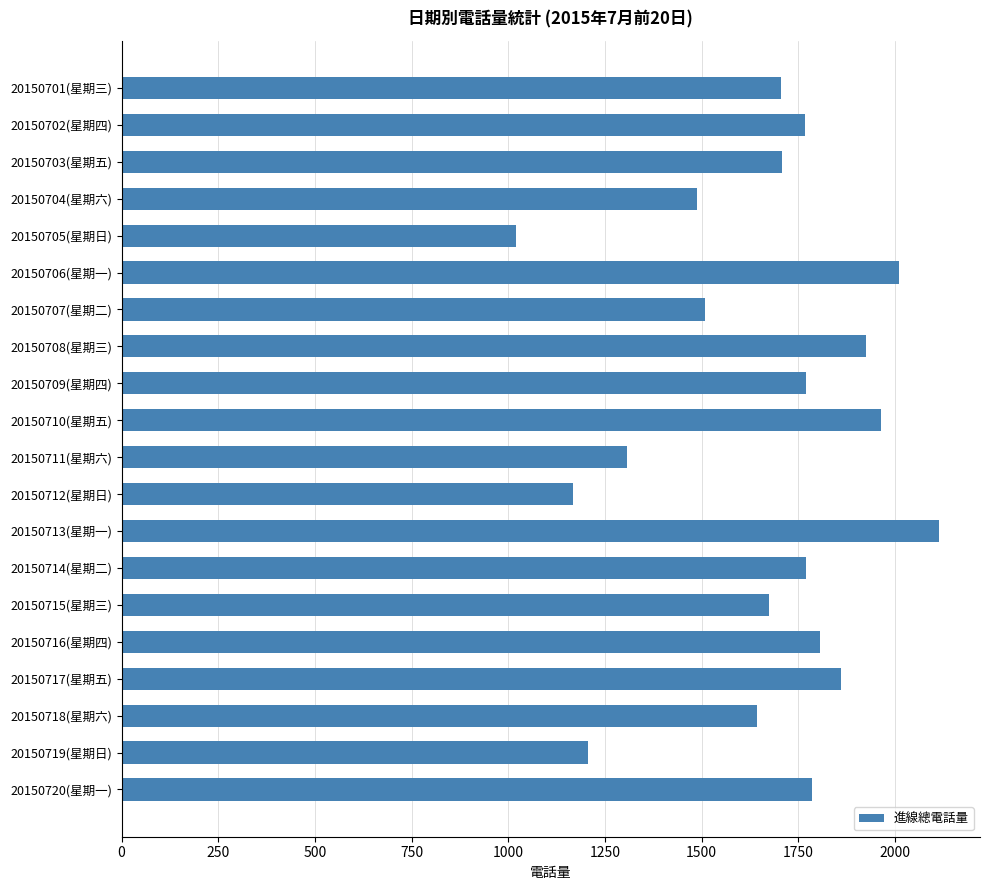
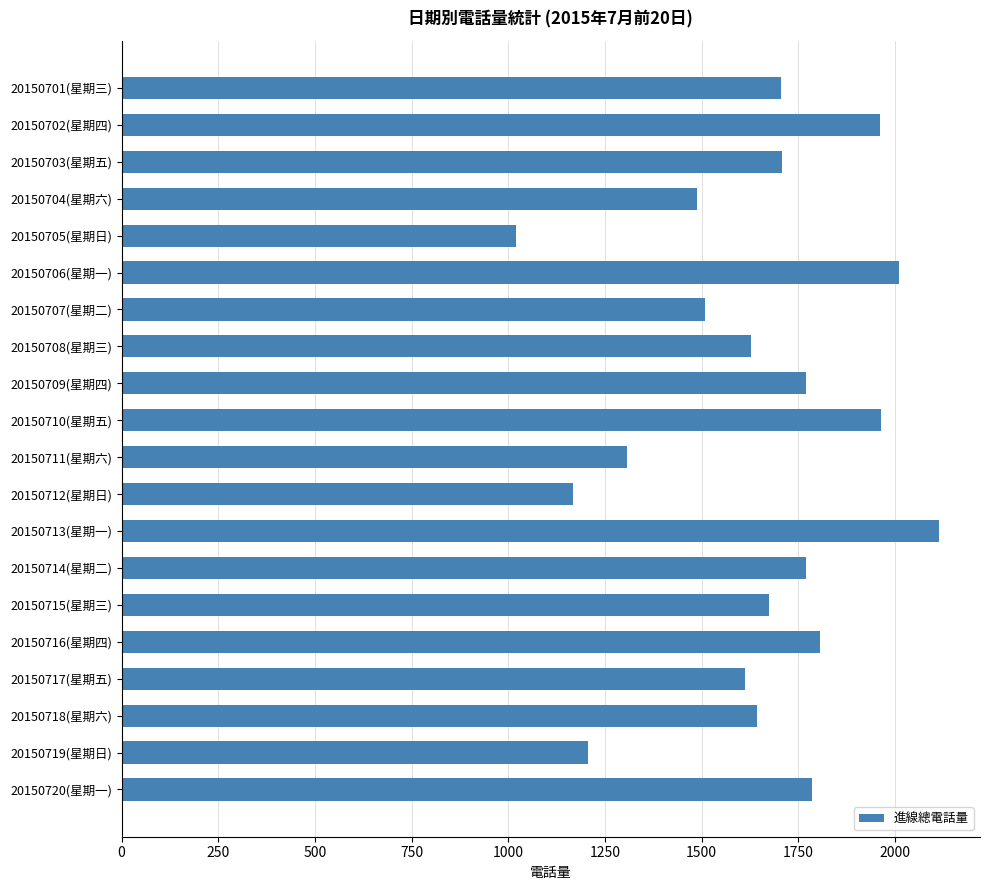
20150702(星期四): 1770 -> 1960
20150708(星期三): 1930 -> 1630
20150717(星期五): 1860 -> 1610
